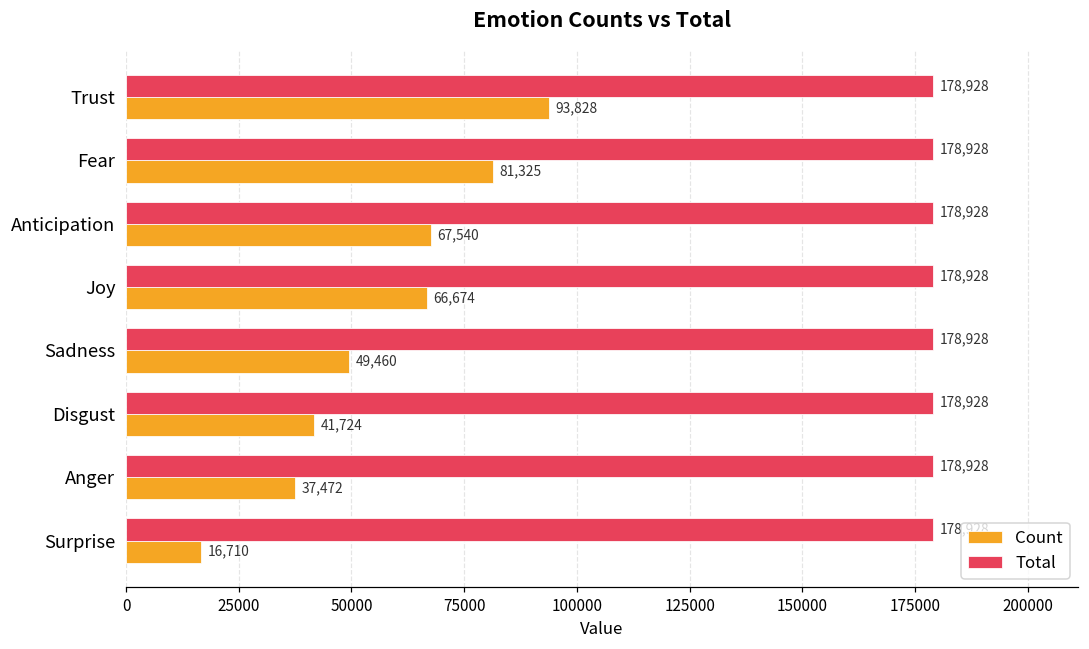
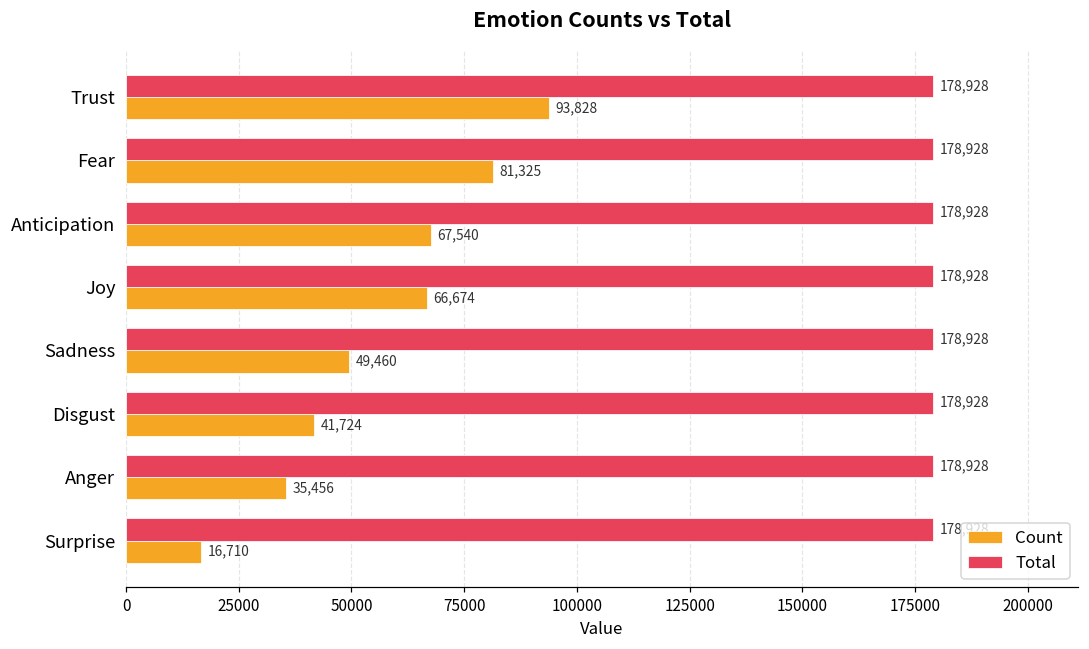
Count, Anger: 37,472 -> 35,456
